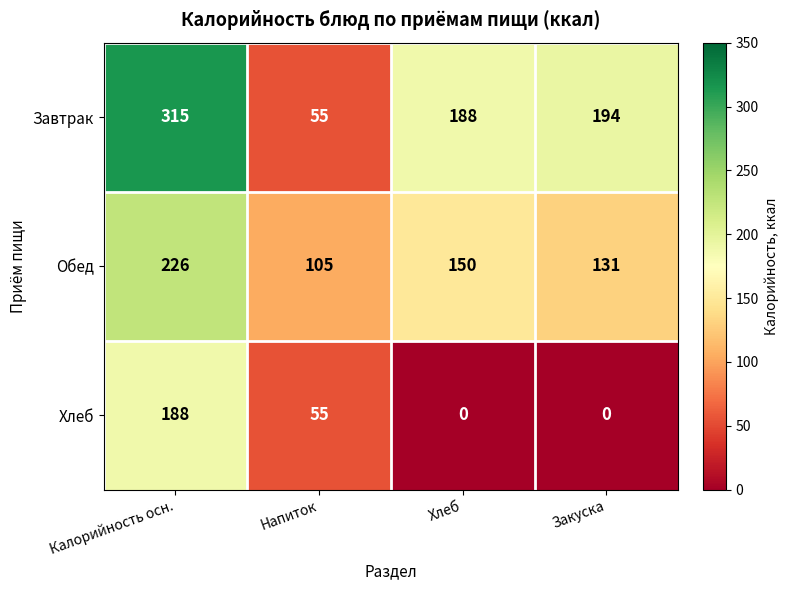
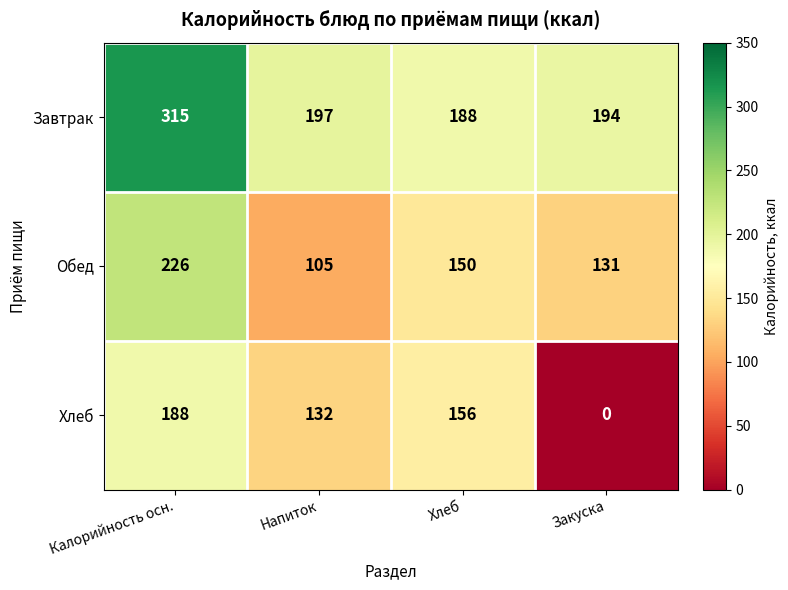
Завтрак, Напиток: 55 -> 197
Хлеб, Напиток: 55 -> 132
Хлеб, Хлеб: 0 -> 156
